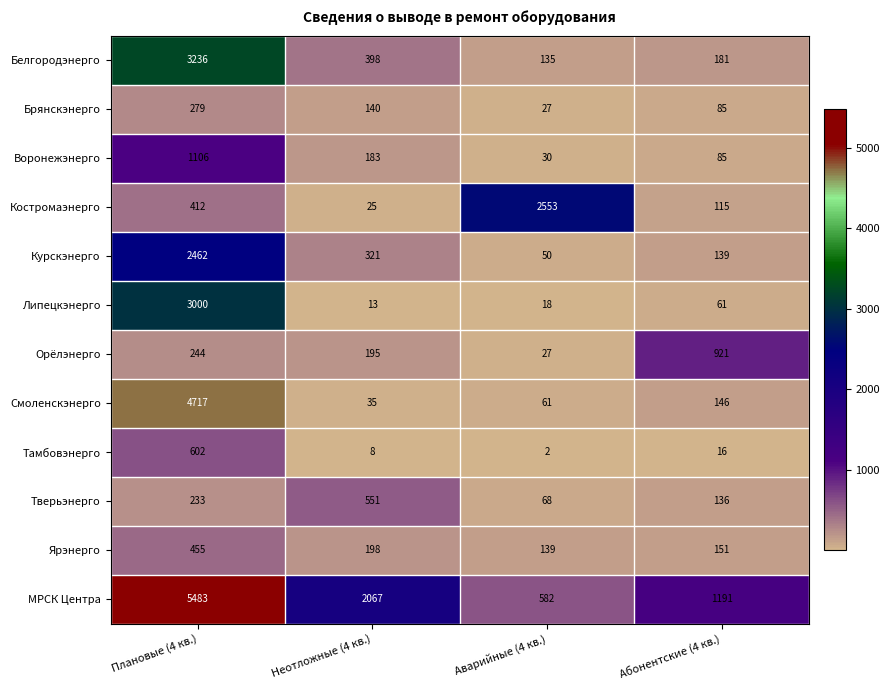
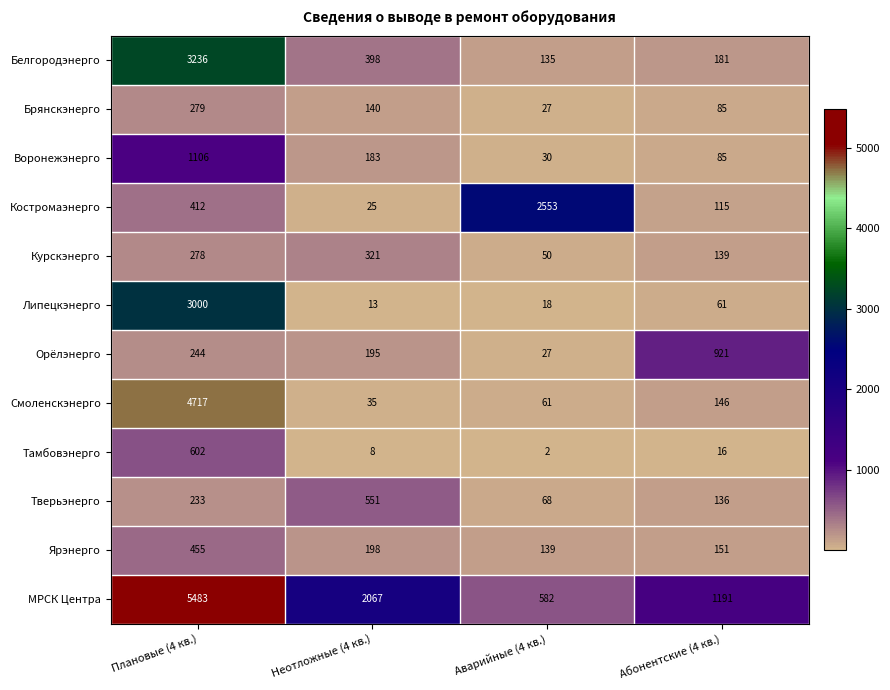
Курскэнерго, Плановые (4 кв.): 2462 -> 278
